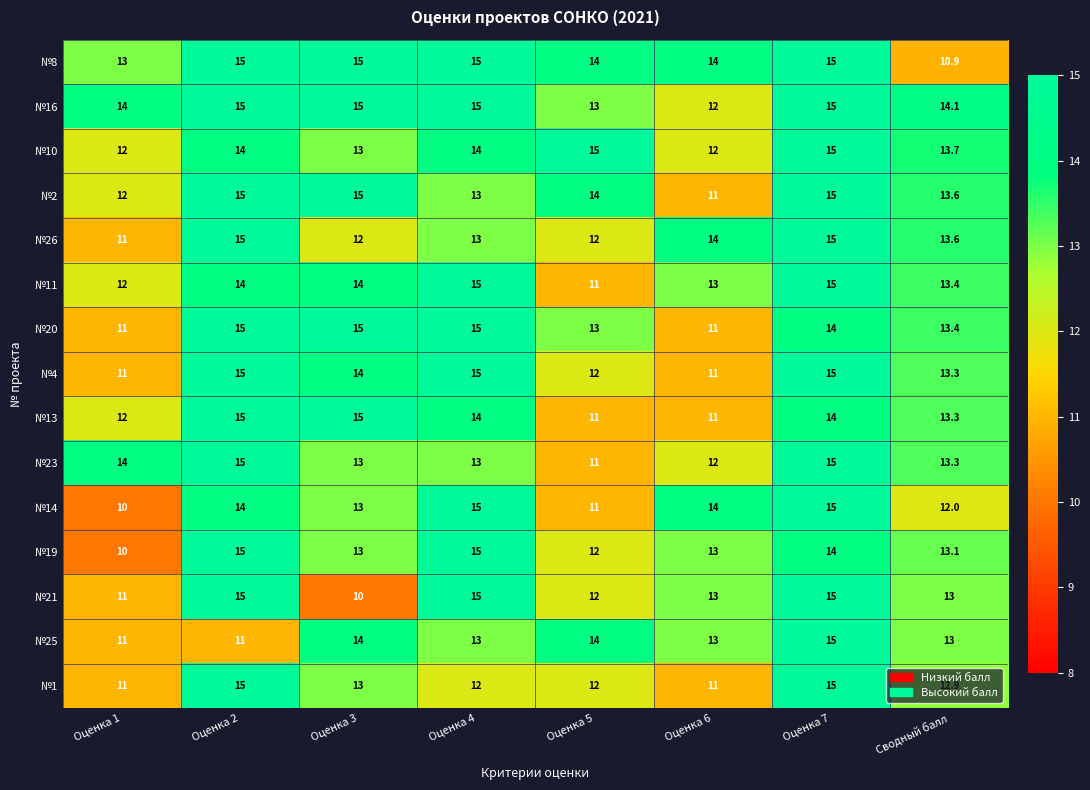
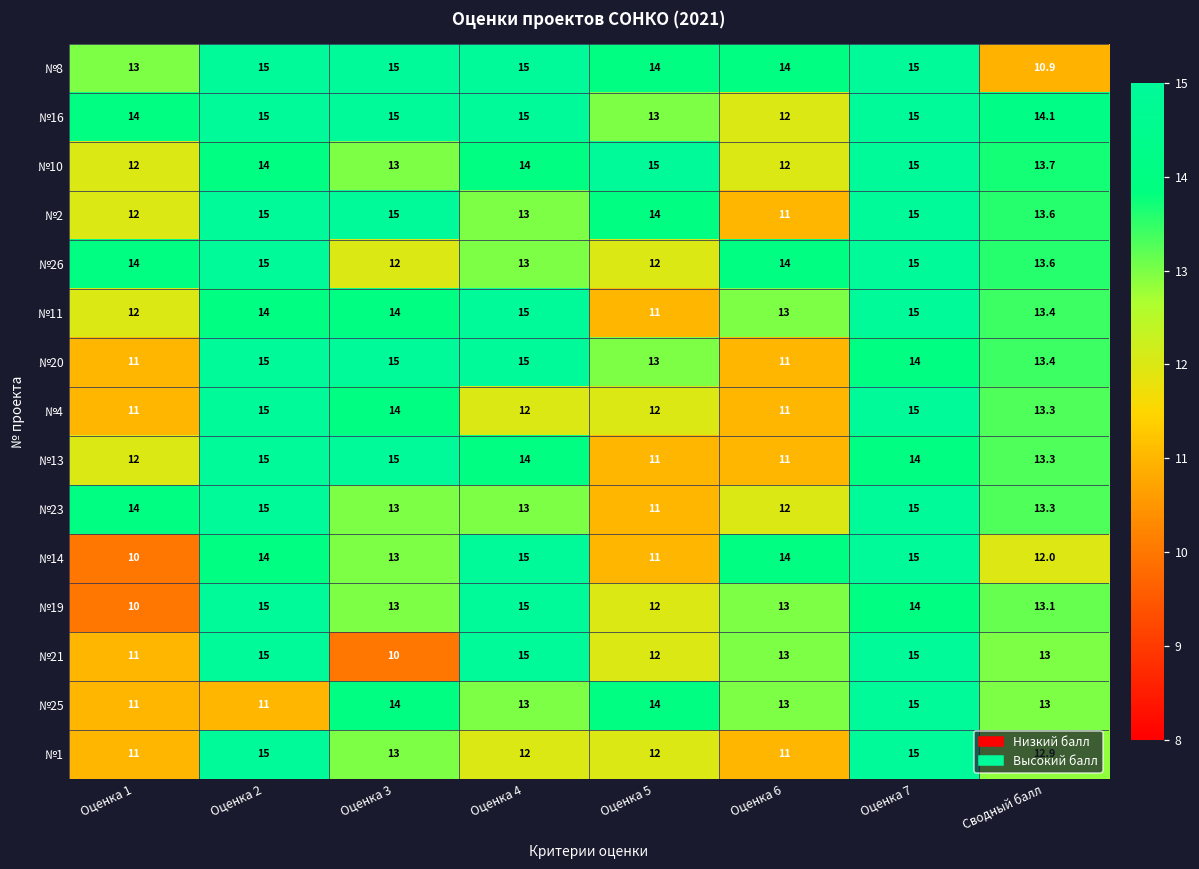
№26, Оценка 1: 11 -> 14
№4, Оценка 4: 15 -> 12
